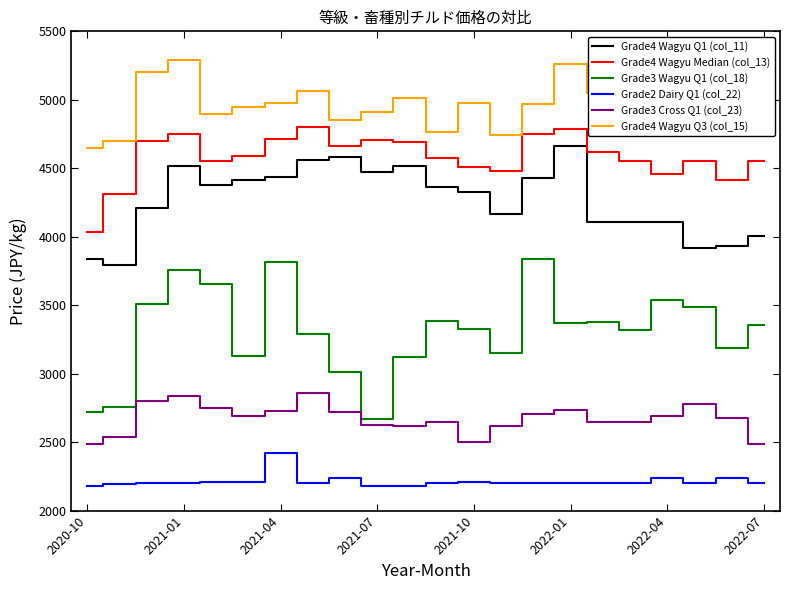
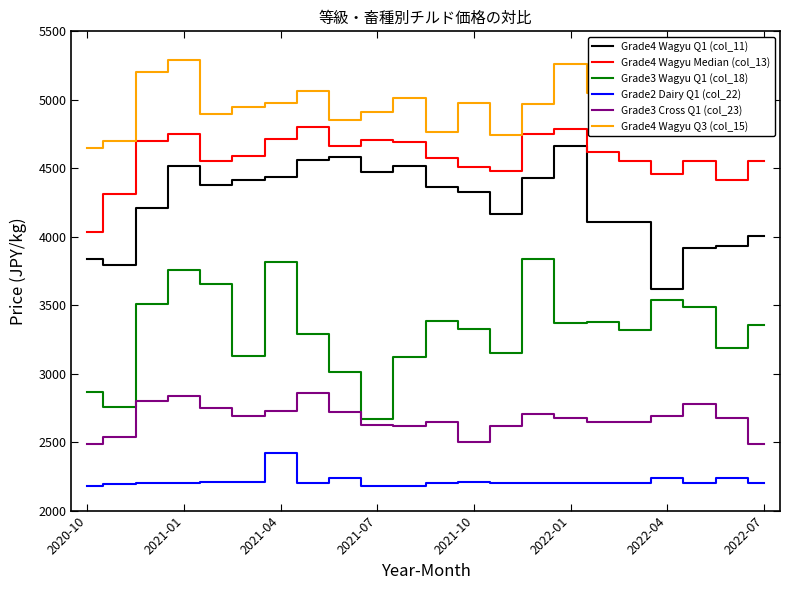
Grade3 Wagyu Q1 (col_18), 2020-10: 2720 -> 2860
Grade3 Cross Q1 (col_23), 2022-01: 2740 -> 2680
Grade4 Wagyu Q1 (col_11), 2022-04: 4100 -> 3620
